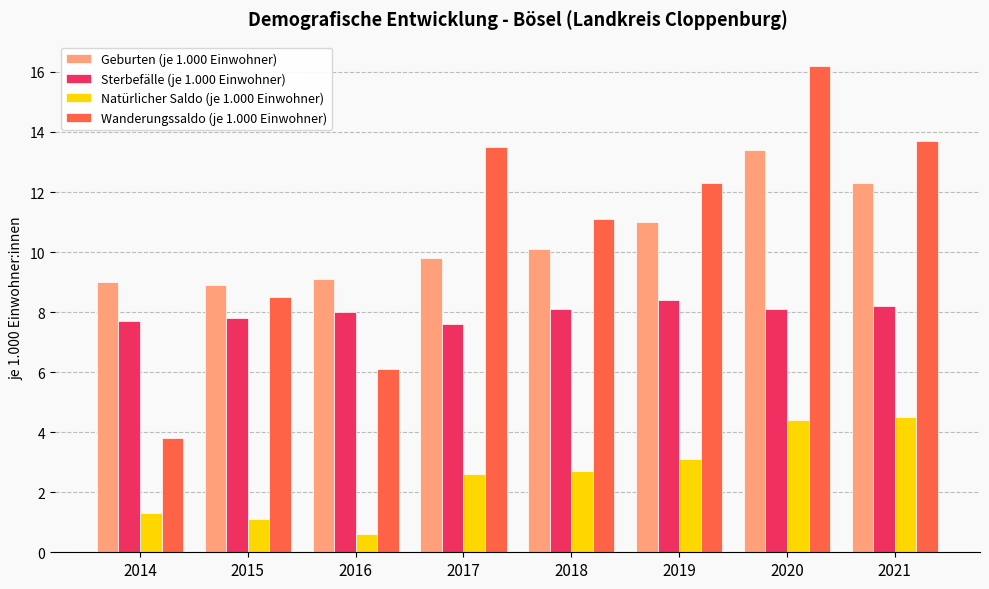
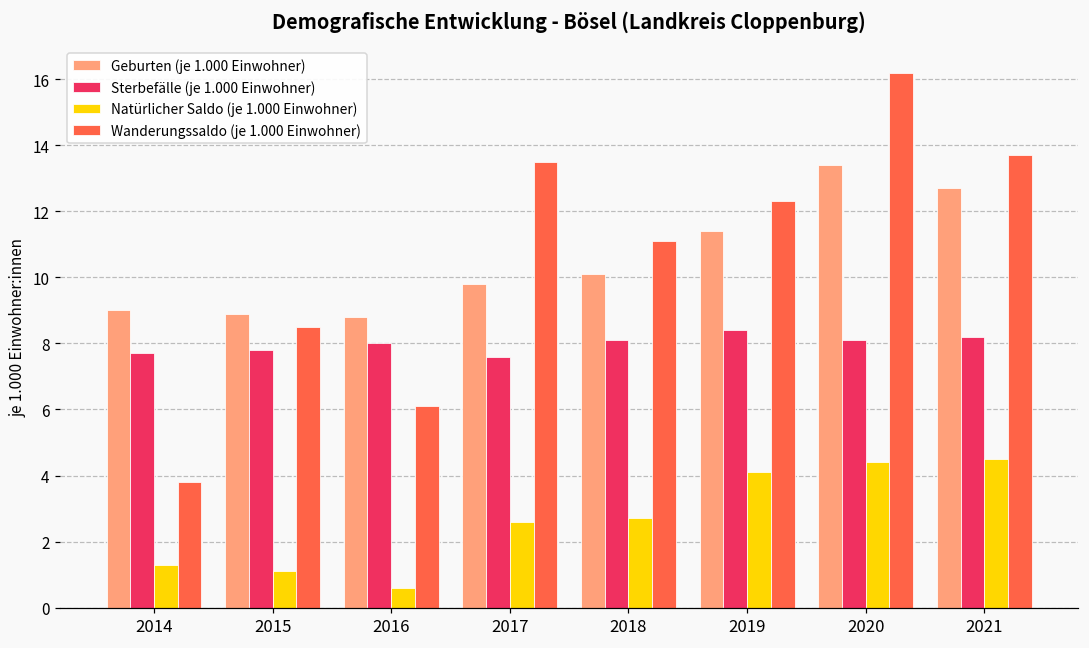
Geburten (je 1.000 Einwohner), 2016: 9.1 -> 8.8
Geburten (je 1.000 Einwohner), 2019: 11.0 -> 11.4
Natürlicher Saldo (je 1.000 Einwohner), 2019: 3.1 -> 4.1
Geburten (je 1.000 Einwohner), 2021: 12.3 -> 12.7
